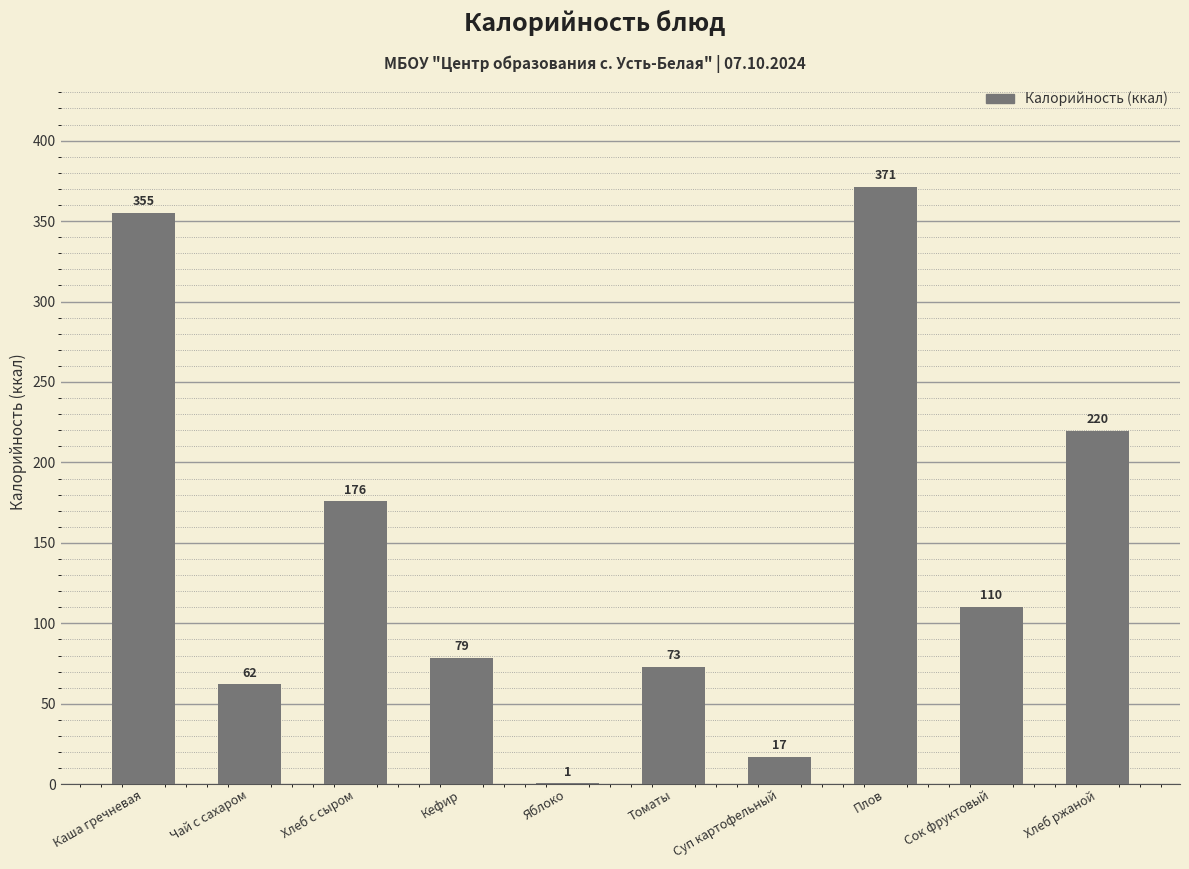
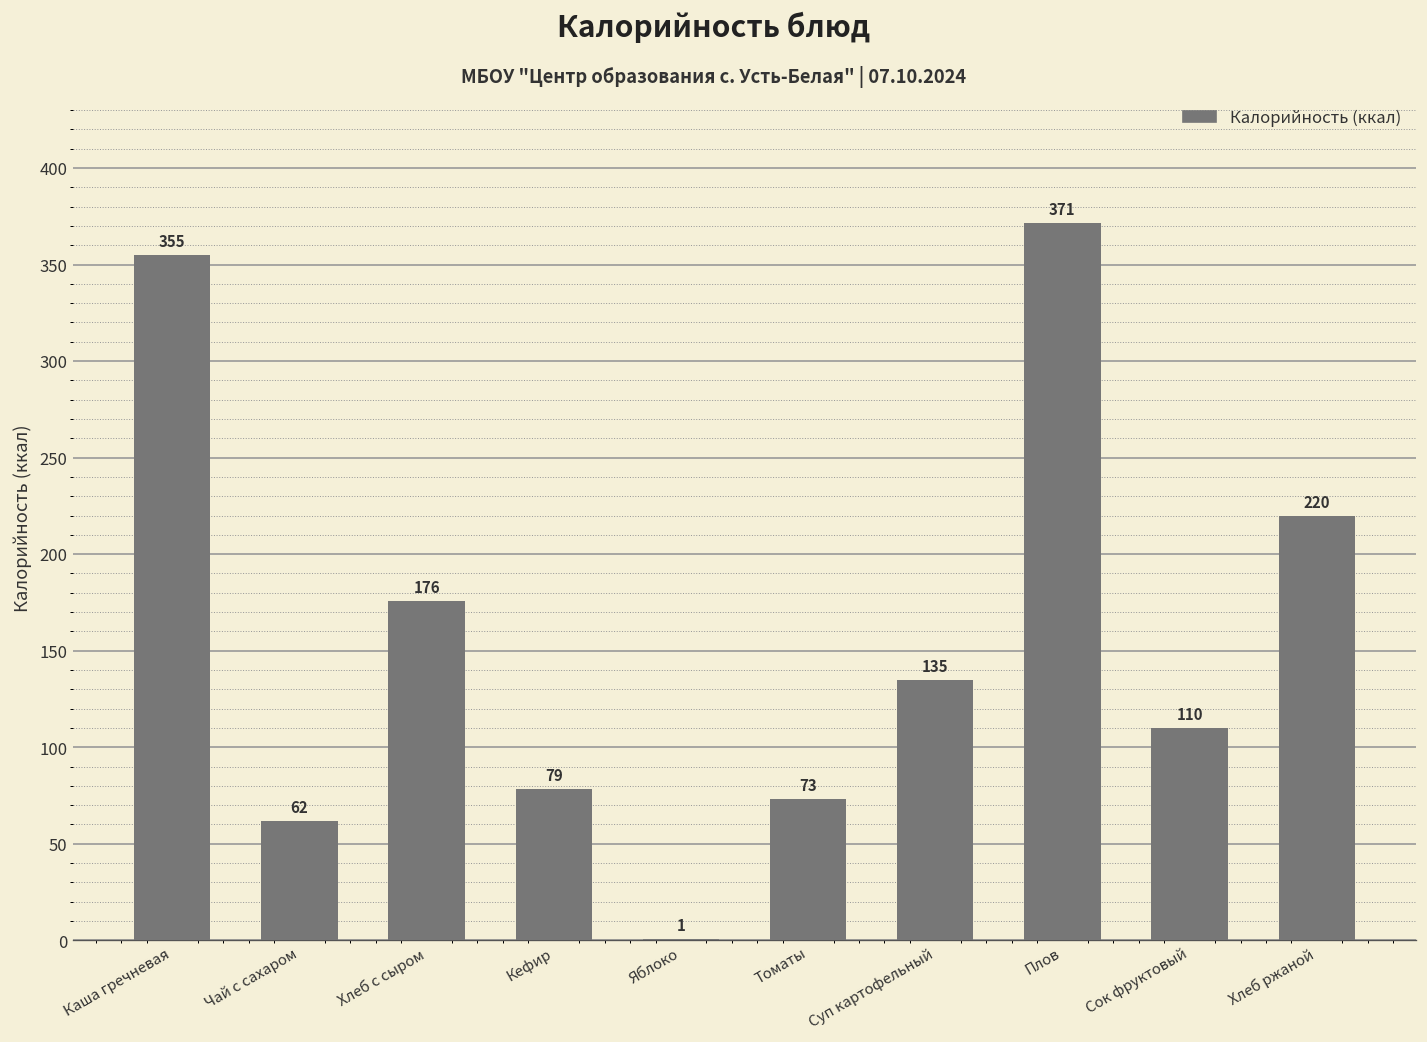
Суп картофельный: 17 -> 135
